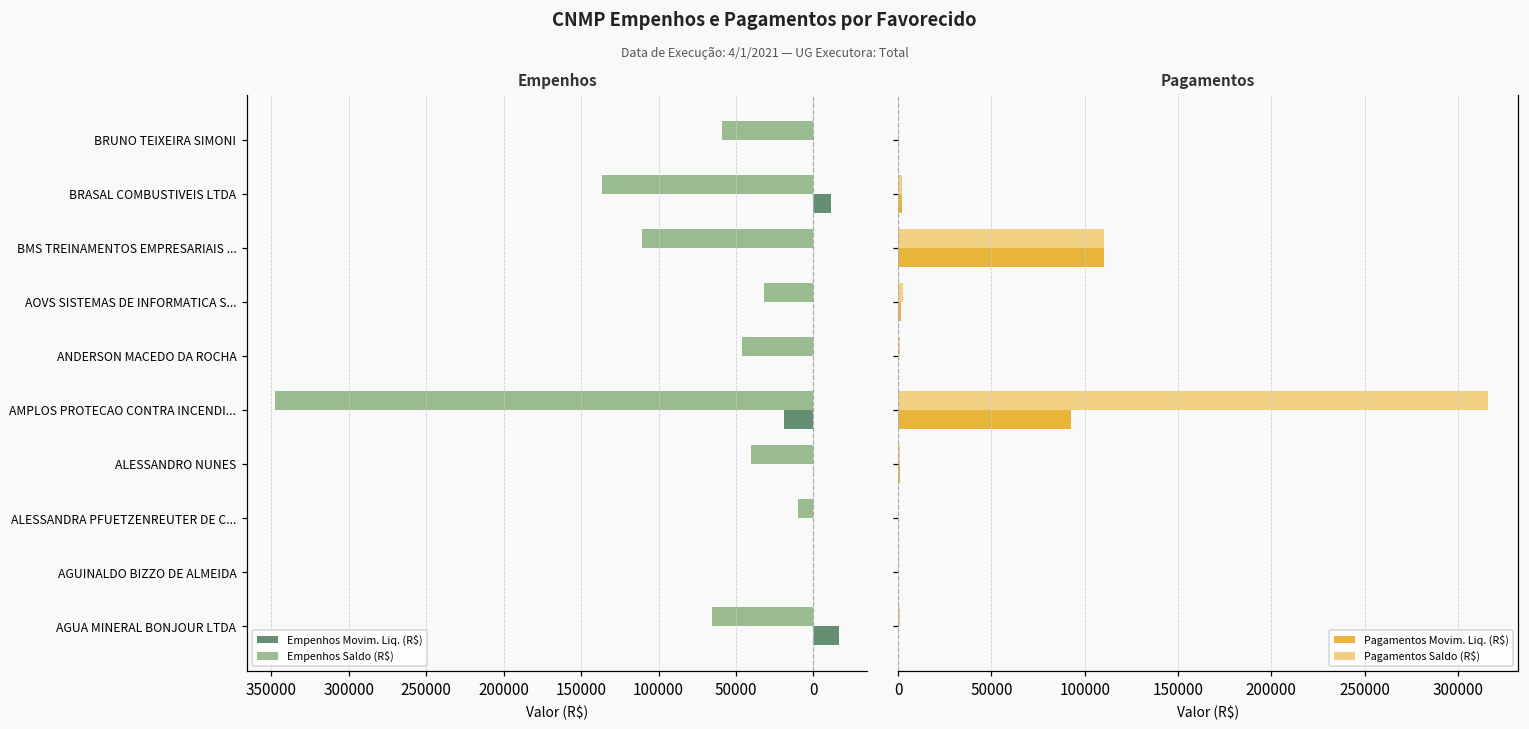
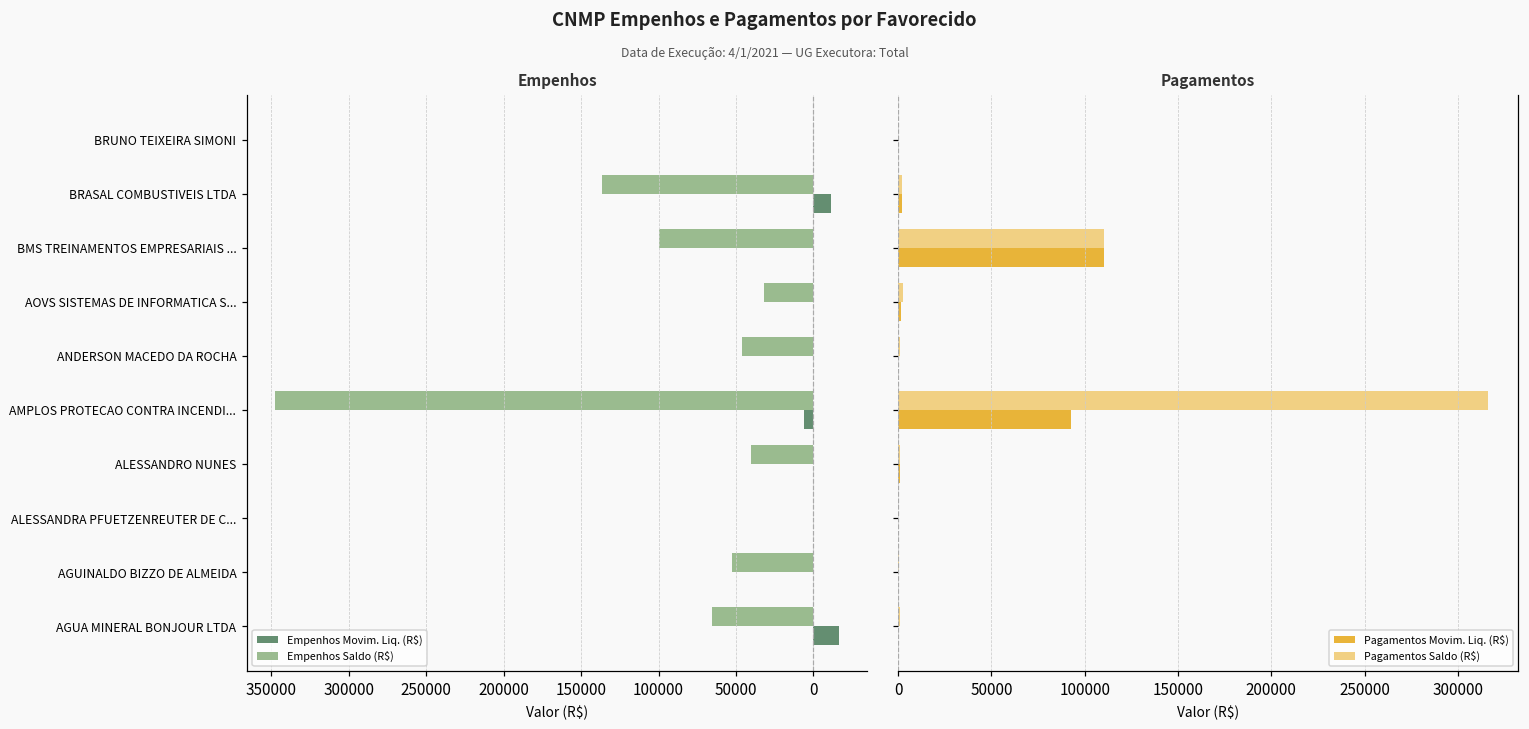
Empenhos, Empenhos Saldo (R$), BRUNO TEIXEIRA SIMONI: 59000 -> 0
Empenhos, Empenhos Saldo (R$), BMS TREINAMENTOS EMPRESARIAIS ...: 110000 -> 100000
Empenhos, Empenhos Movim. Liq. (R$), AMPLOS PROTECAO CONTRA INCENDI...: 19000 -> 6000
Empenhos, Empenhos Saldo (R$), ALESSANDRA PFUETZENREUTER DE C...: 10000 -> 0
Empenhos, Empenhos Saldo (R$), AGUINALDO BIZZO DE ALMEIDA: 0 -> 52000
